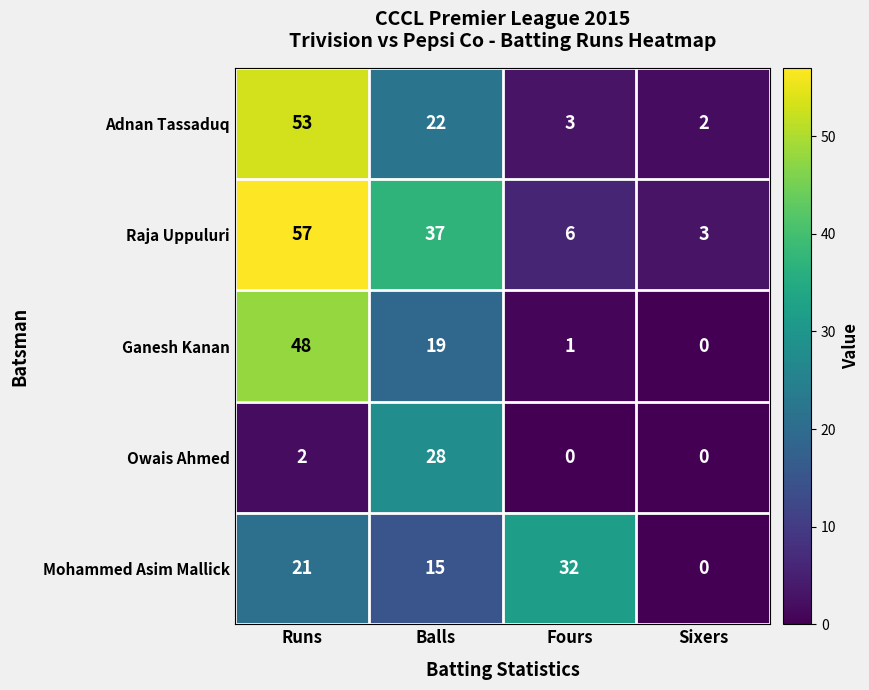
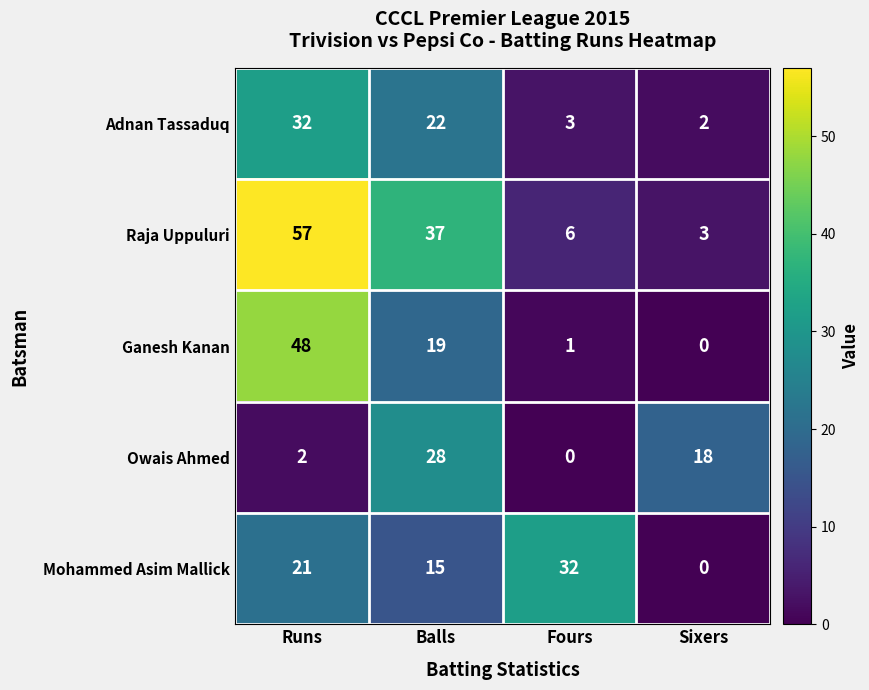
Adnan Tassaduq, Runs: 53 -> 32
Owais Ahmed, Sixers: 0 -> 18
